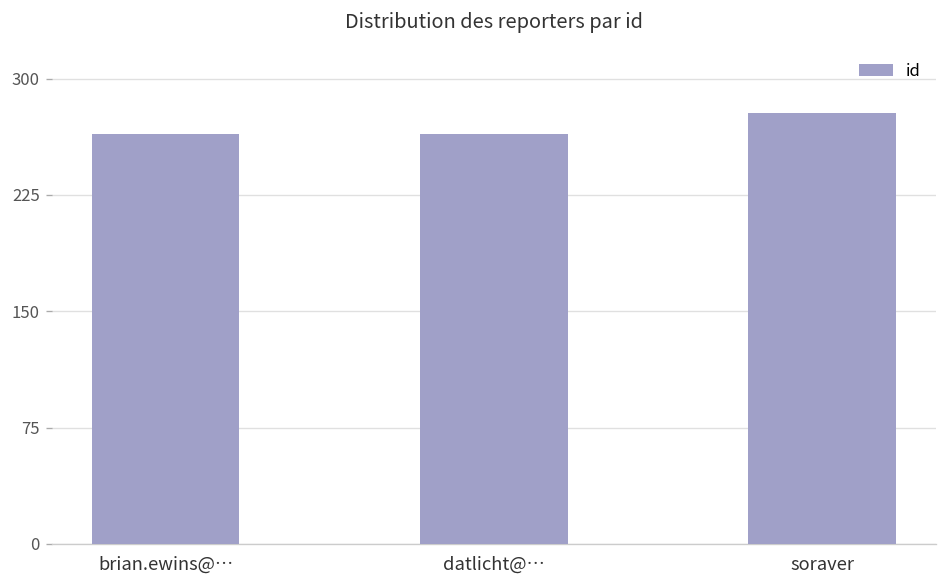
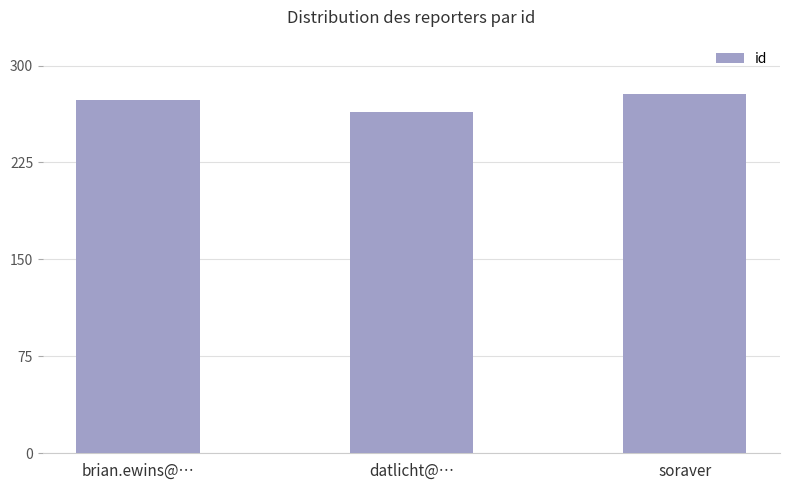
brian.ewins@…: 264 -> 273
